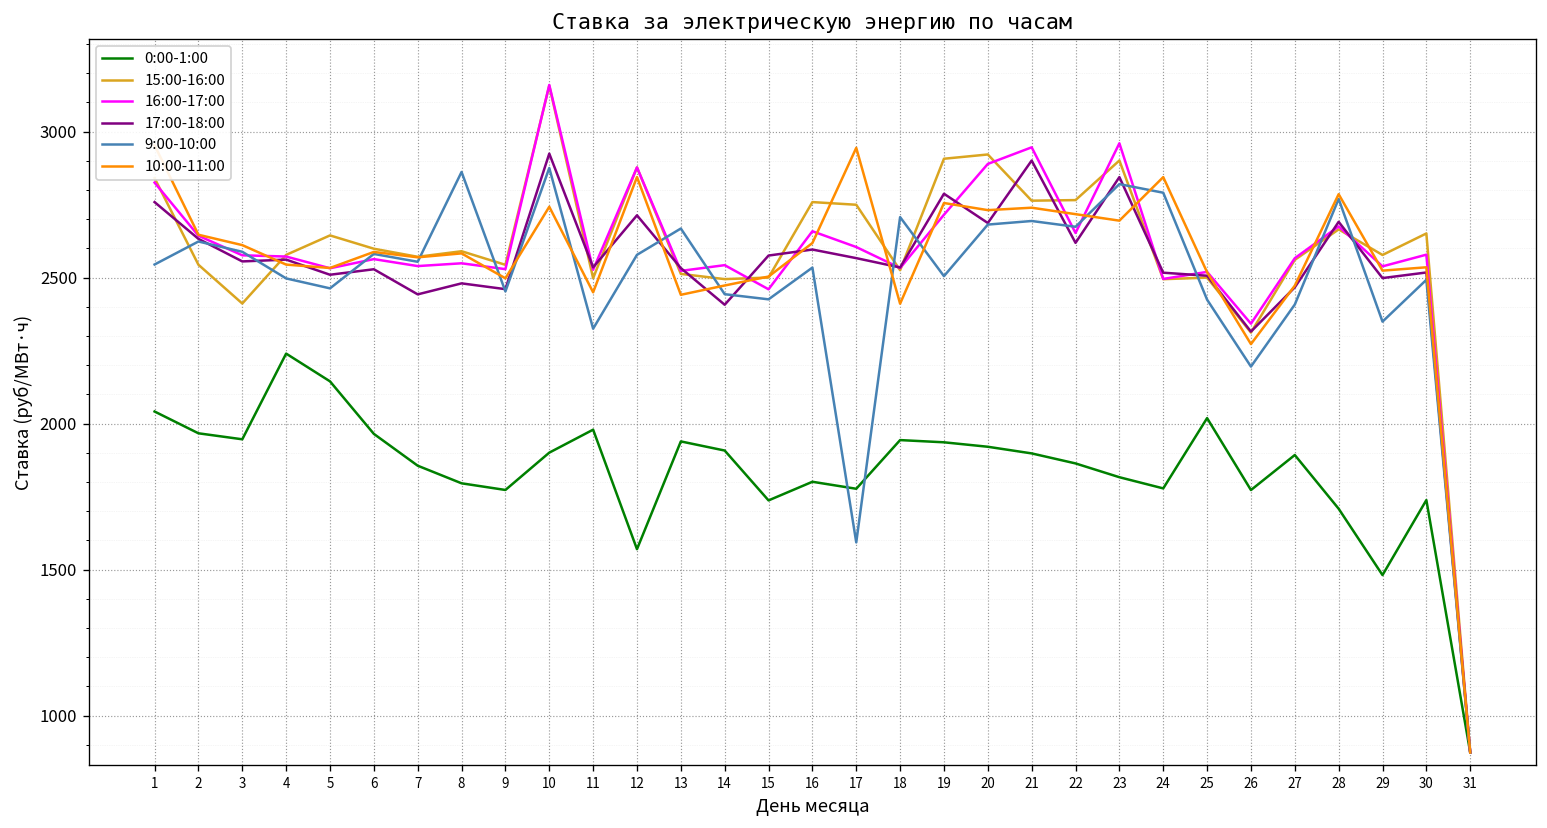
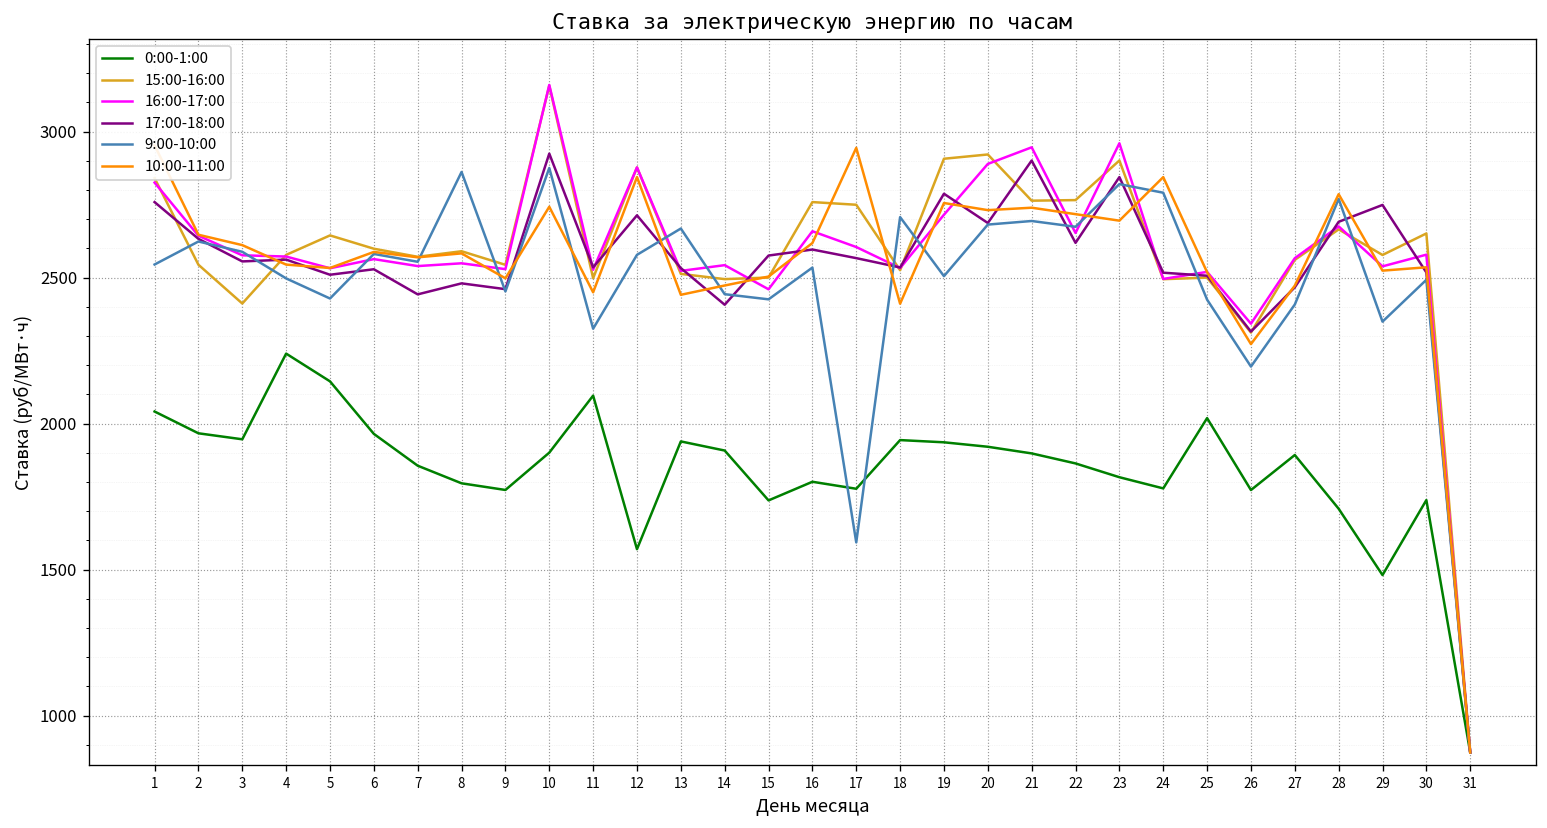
9:00-10:00, 5: 2460 -> 2430
0:00-1:00, 11: 1980 -> 2100
17:00-18:00, 29: 2500 -> 2750
